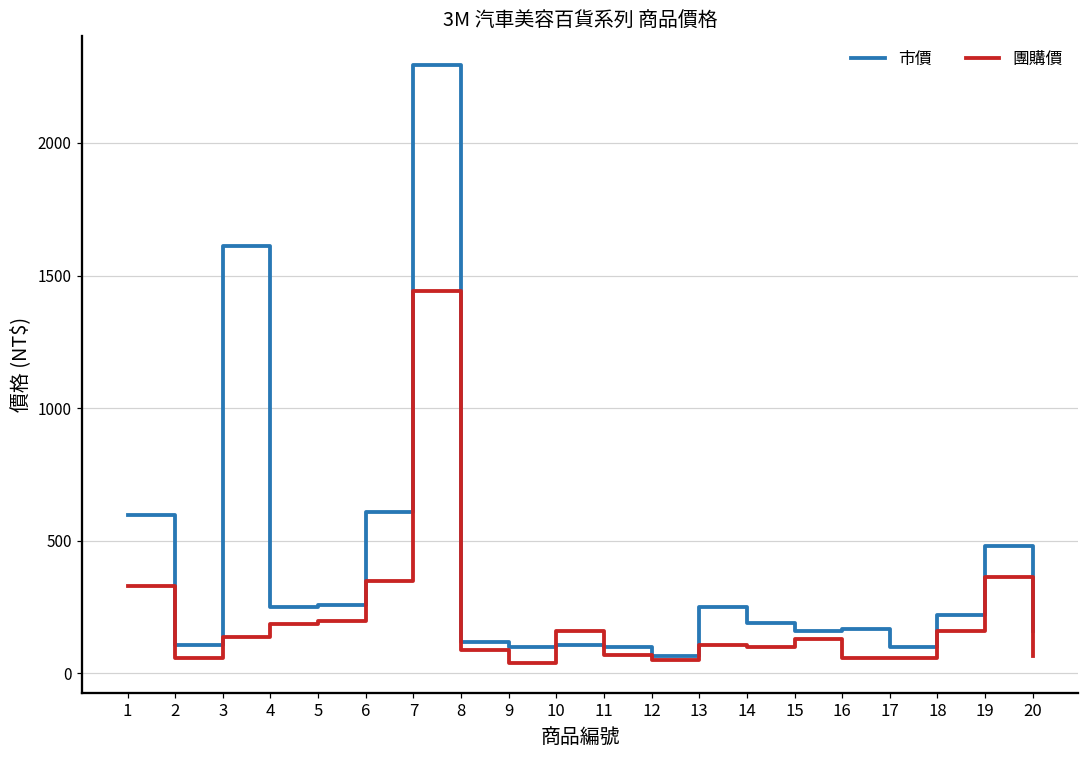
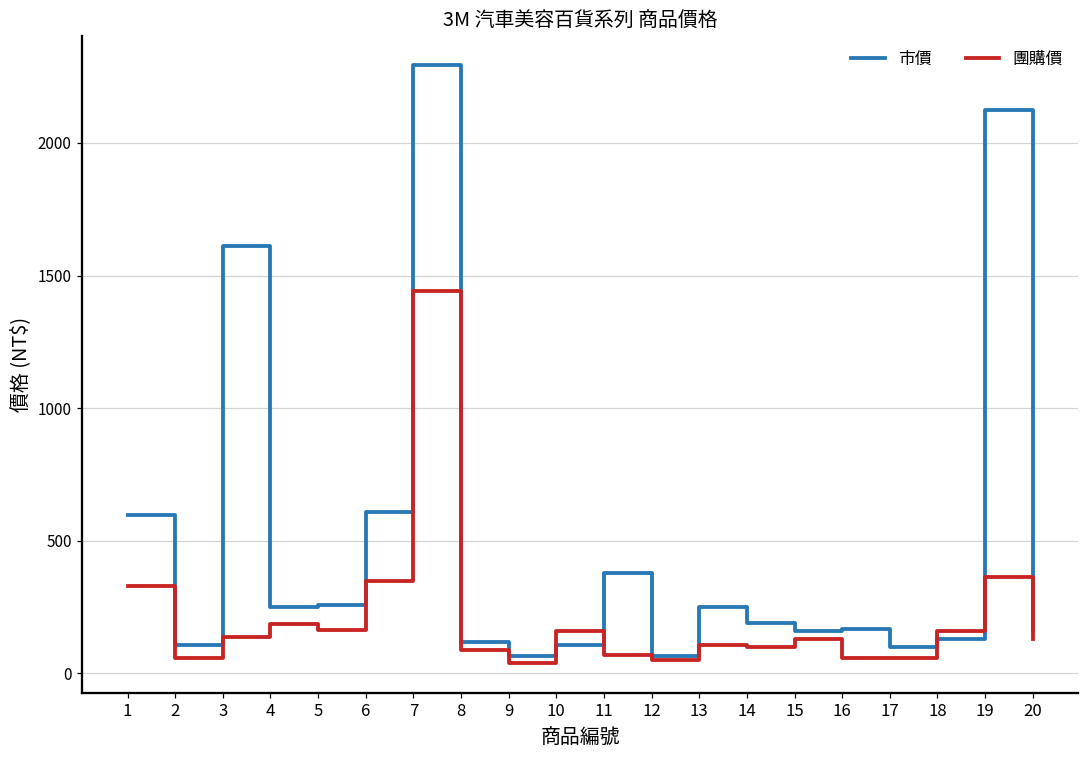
團購價, 5: 200 -> 160
市價, 9: 100 -> 70
市價, 11: 100 -> 380
市價, 18: 220 -> 130
市價, 19: 480 -> 2130
團購價, 20: 70 -> 130
